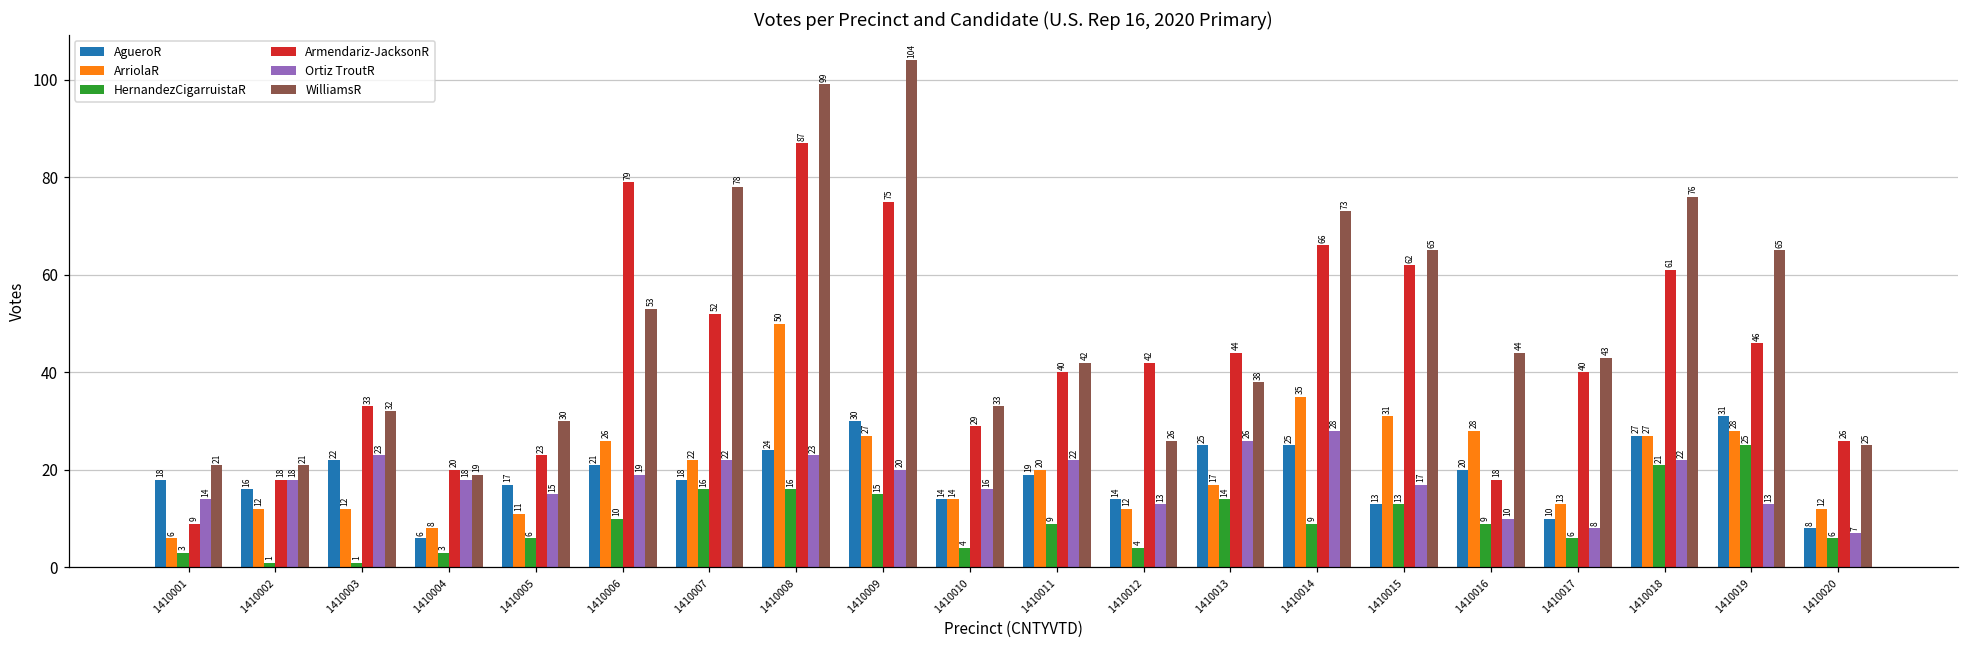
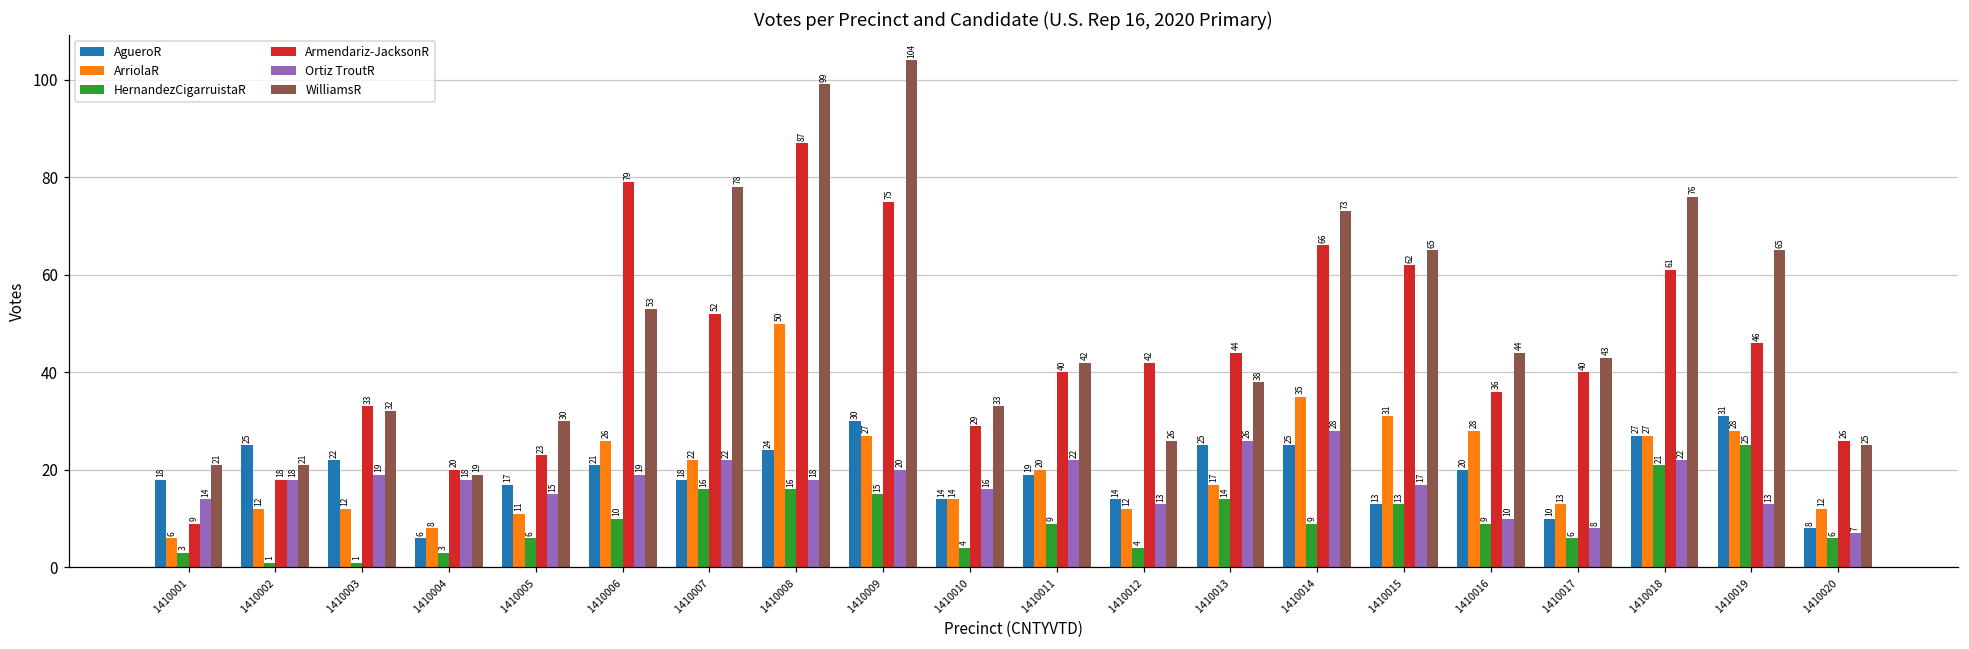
AgueroR, 1410002: 16 -> 25
Ortiz TroutR, 1410003: 23 -> 19
Ortiz TroutR, 1410008: 23 -> 18
Armendariz-JacksonR, 1410016: 18 -> 36
